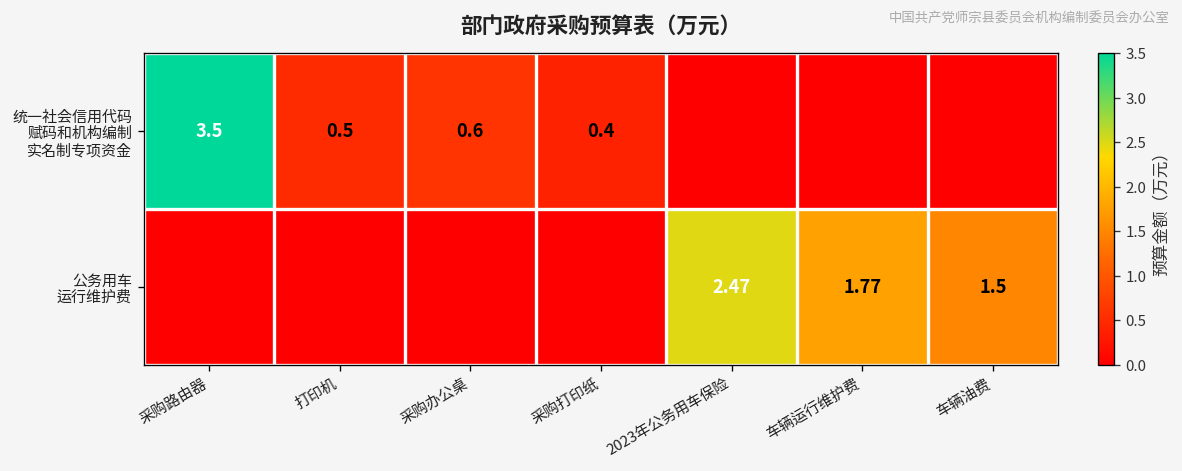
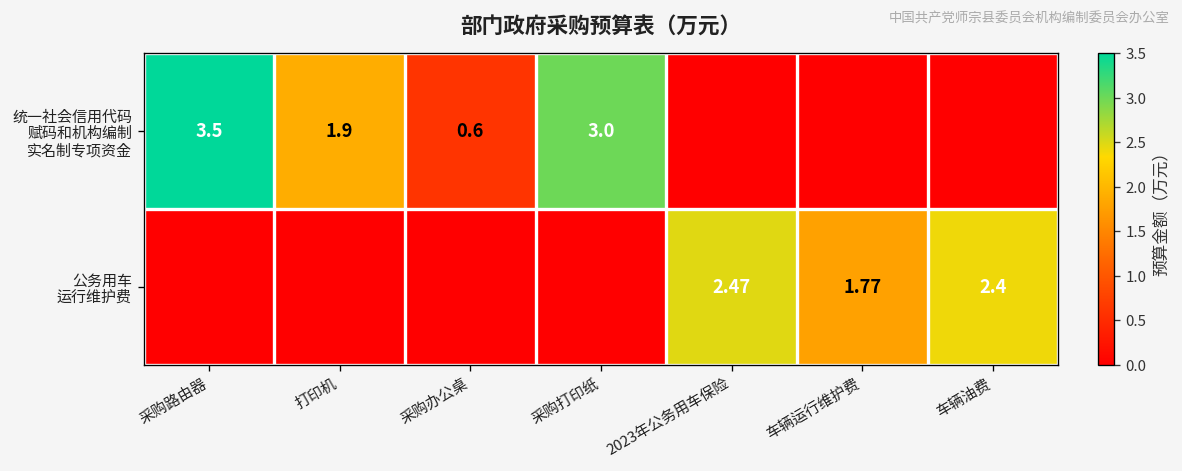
统一社会信用代码 赋码和机构编制 实名制专项资金, 打印机: 0.5 -> 1.9
统一社会信用代码 赋码和机构编制 实名制专项资金, 采购打印纸: 0.4 -> 3.0
公务用车 运行维护费, 车辆油费: 1.5 -> 2.4
